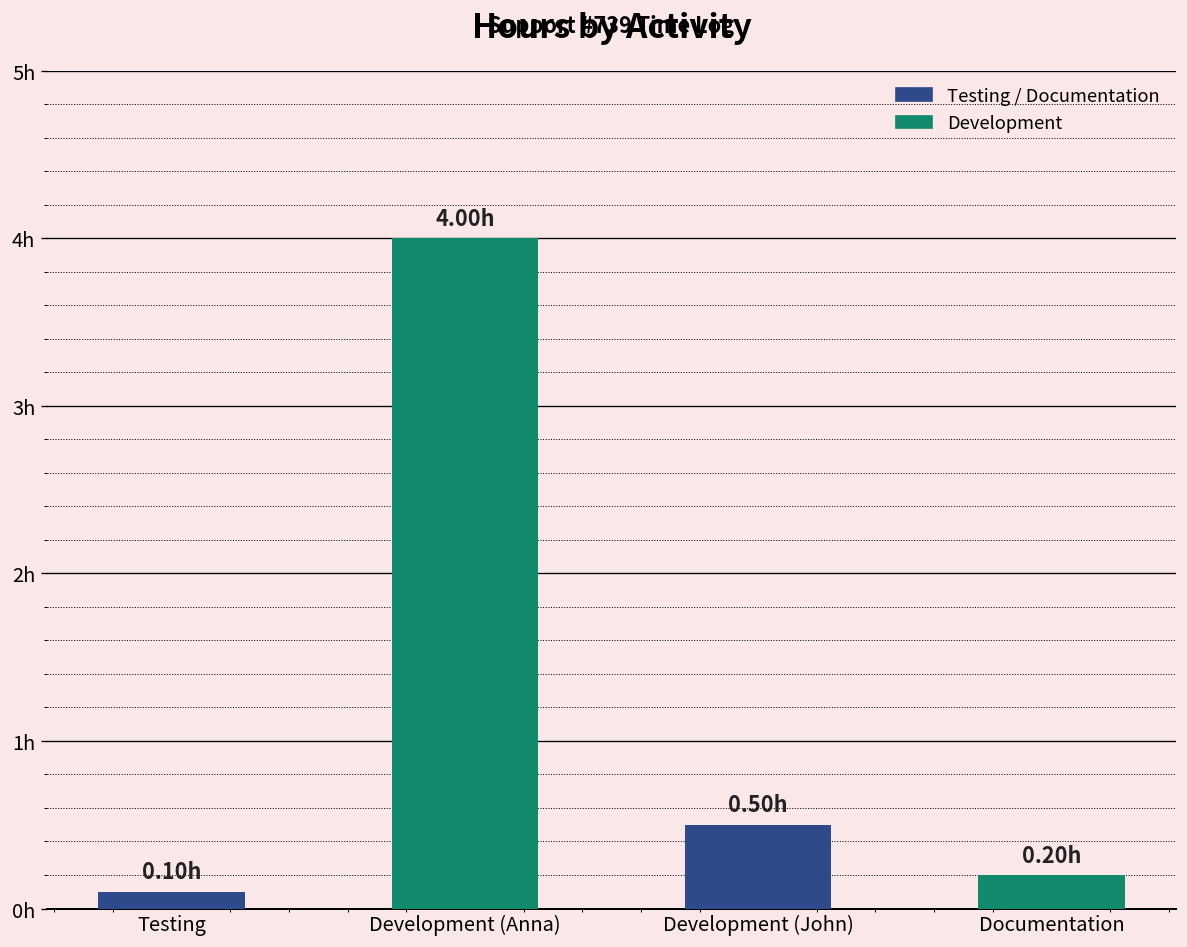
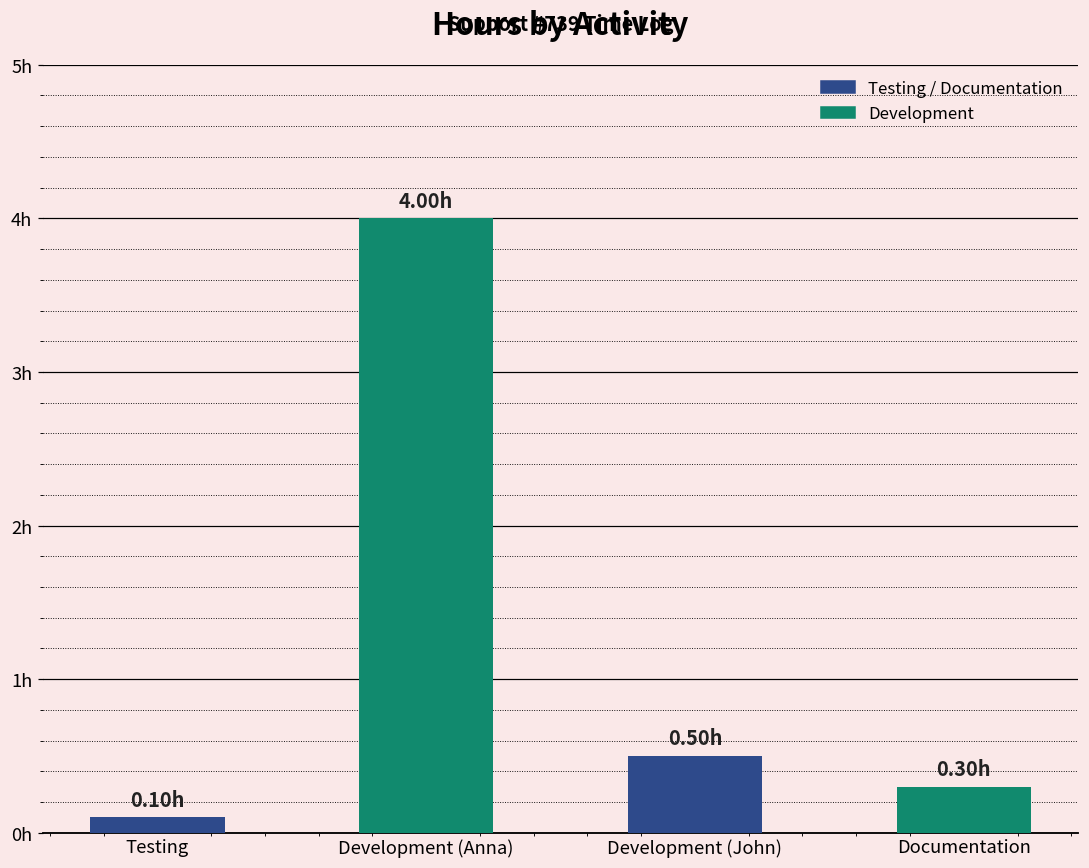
Documentation: 0.20h -> 0.30h
